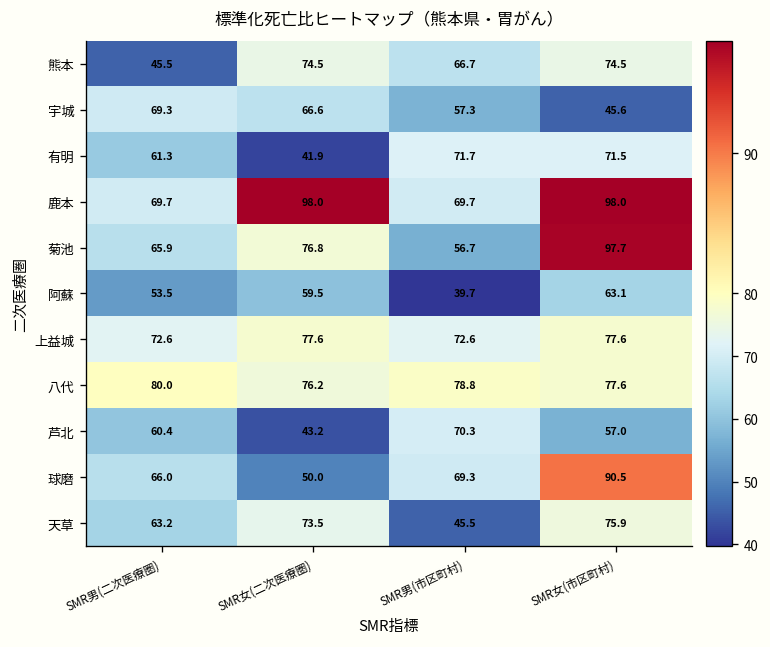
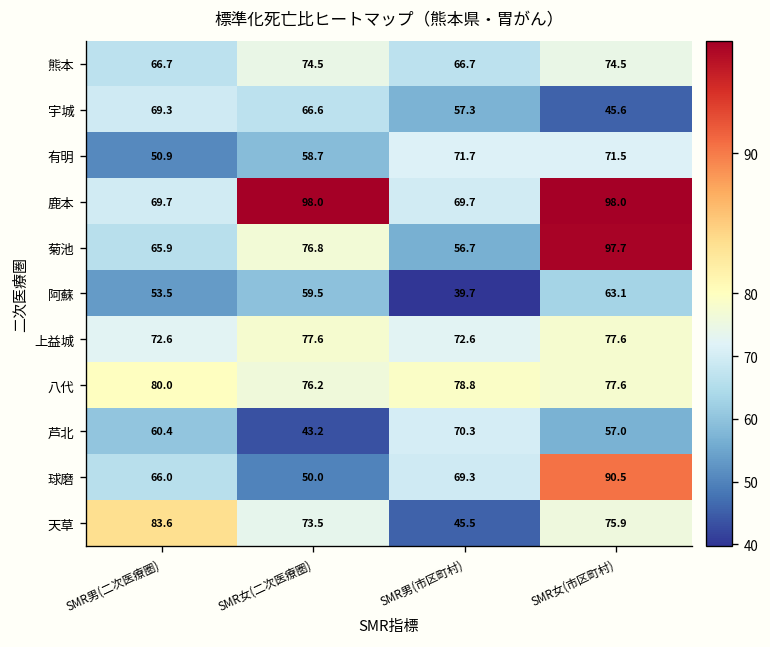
熊本, SMR男(二次医療圏): 45.5 -> 66.7
有明, SMR男(二次医療圏): 61.3 -> 50.9
有明, SMR女(二次医療圏): 41.9 -> 58.7
天草, SMR男(二次医療圏): 63.2 -> 83.6
